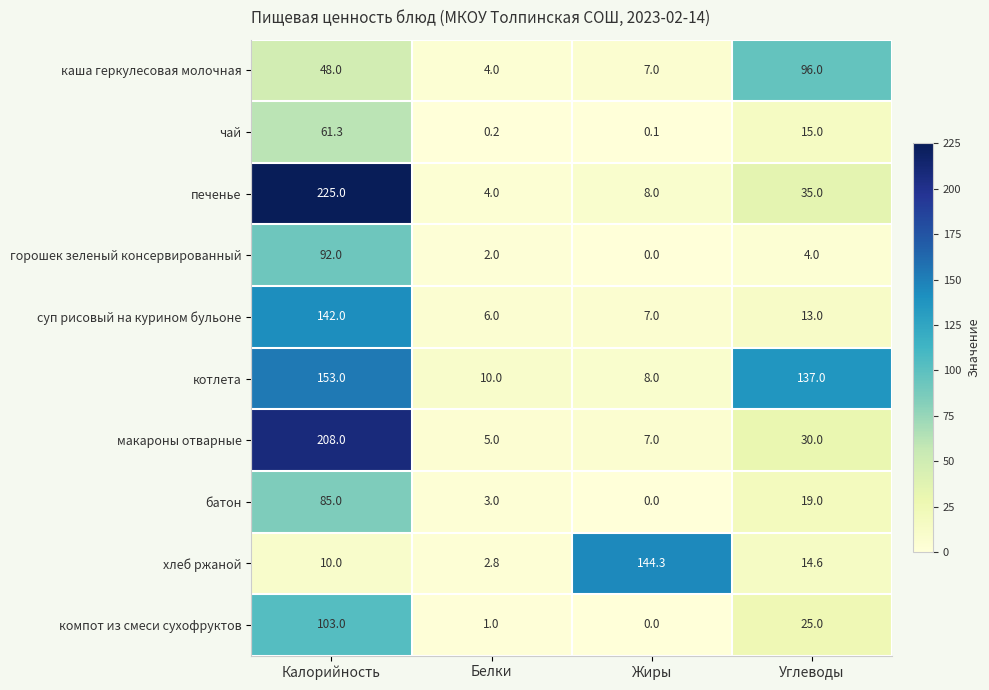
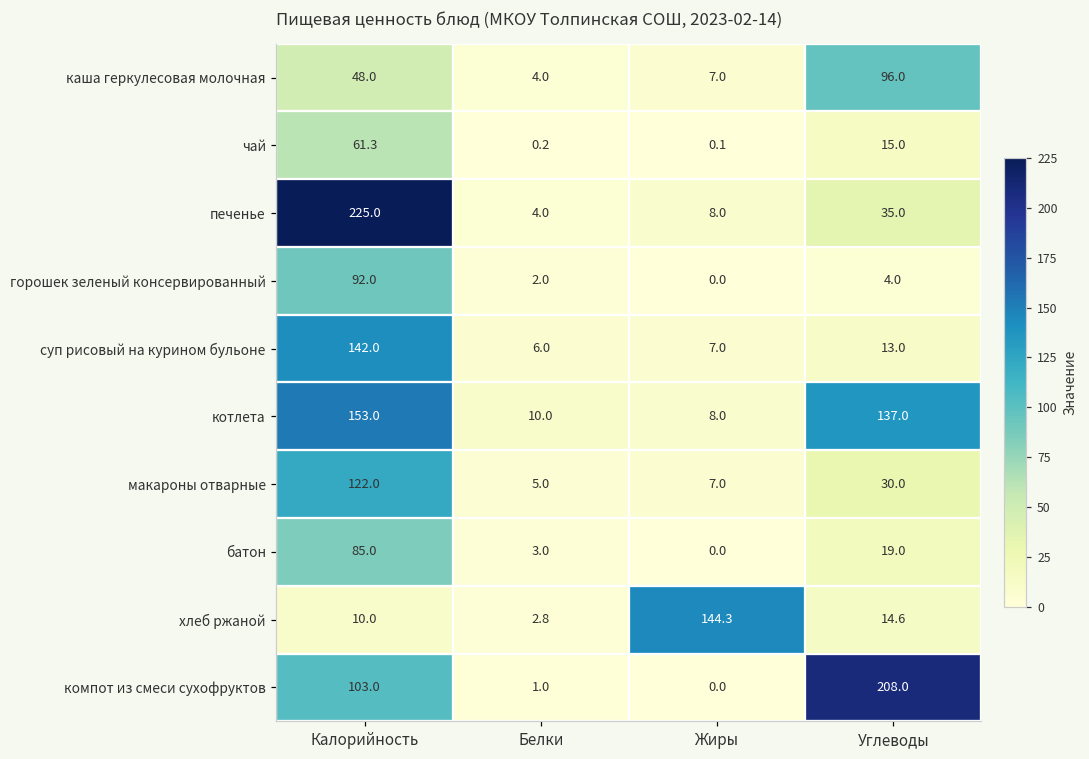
макароны отварные, Калорийность: 208.0 -> 122.0
компот из смеси сухофруктов, Углеводы: 25.0 -> 208.0
